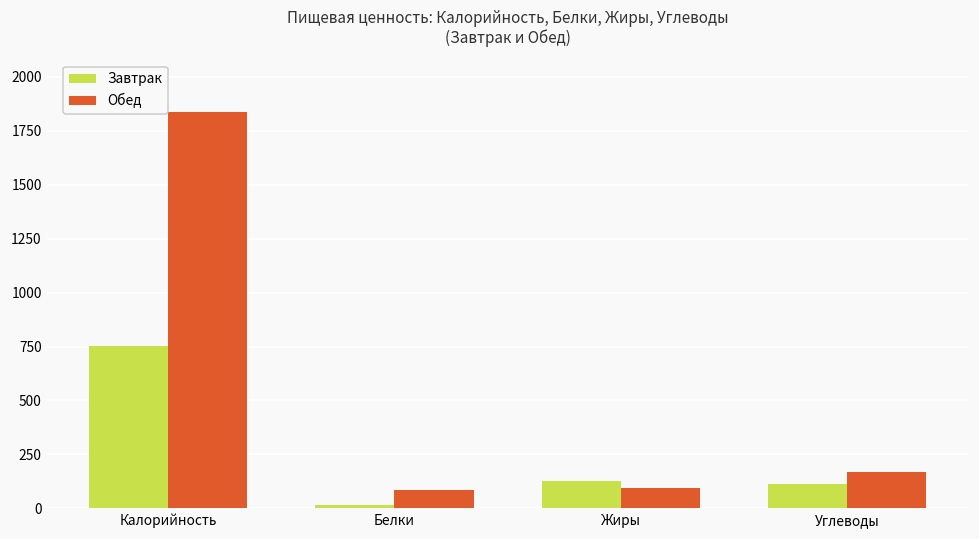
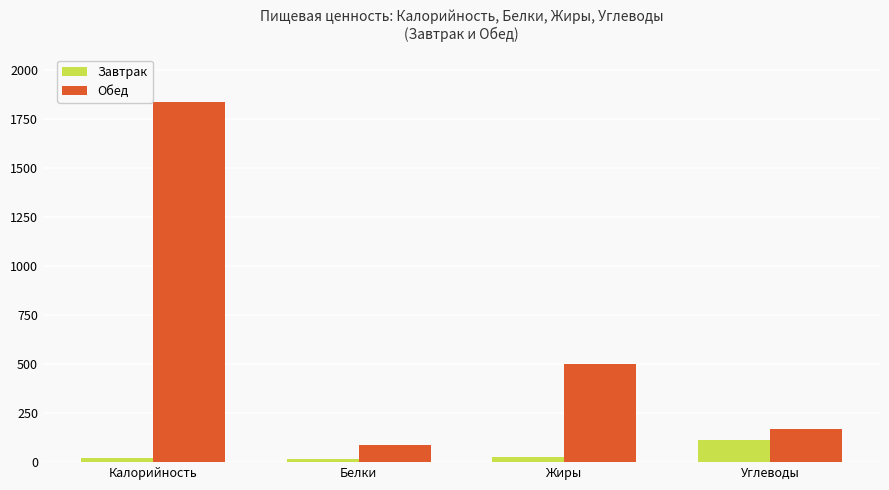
Завтрак, Калорийность: 750 -> 20
Завтрак, Жиры: 130 -> 30
Обед, Жиры: 90 -> 500
